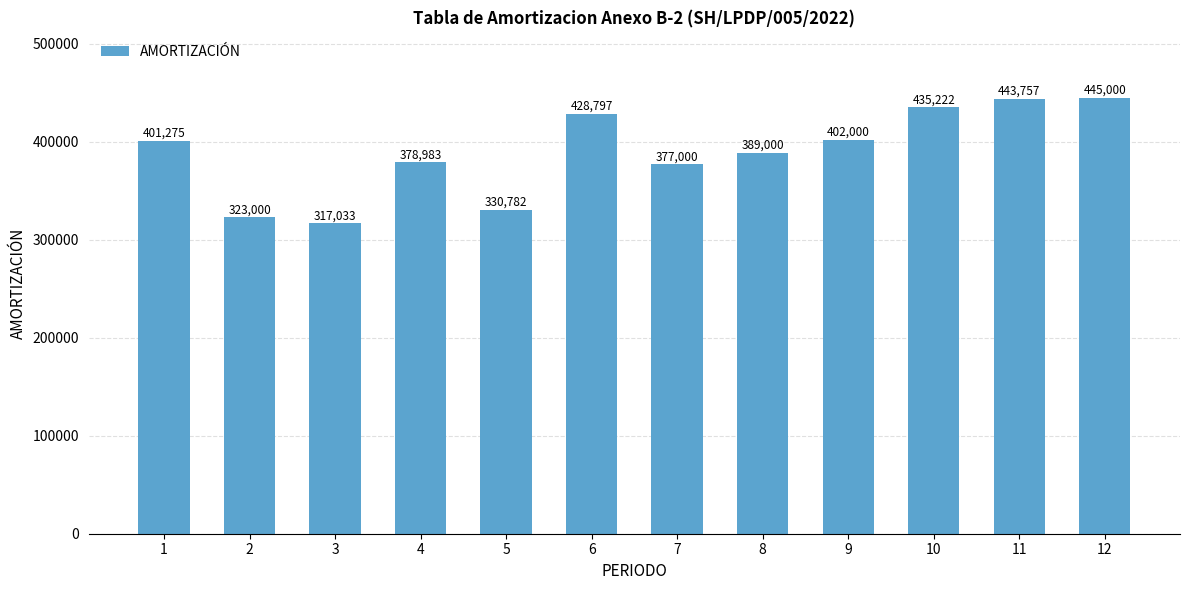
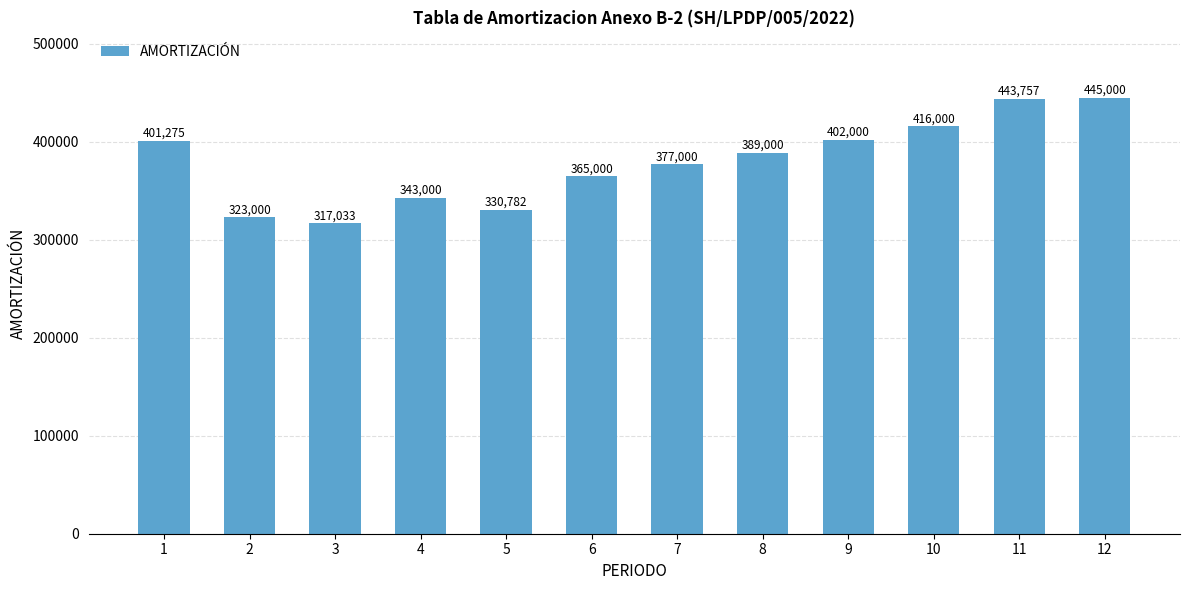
4: 378,983 -> 343,000
6: 428,797 -> 365,000
10: 435,222 -> 416,000
